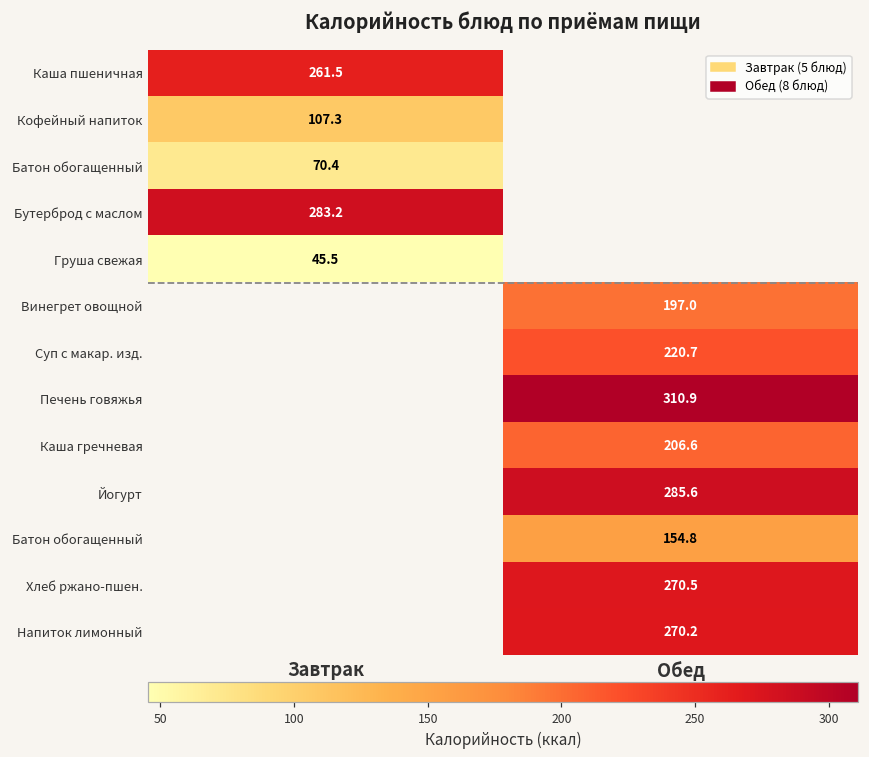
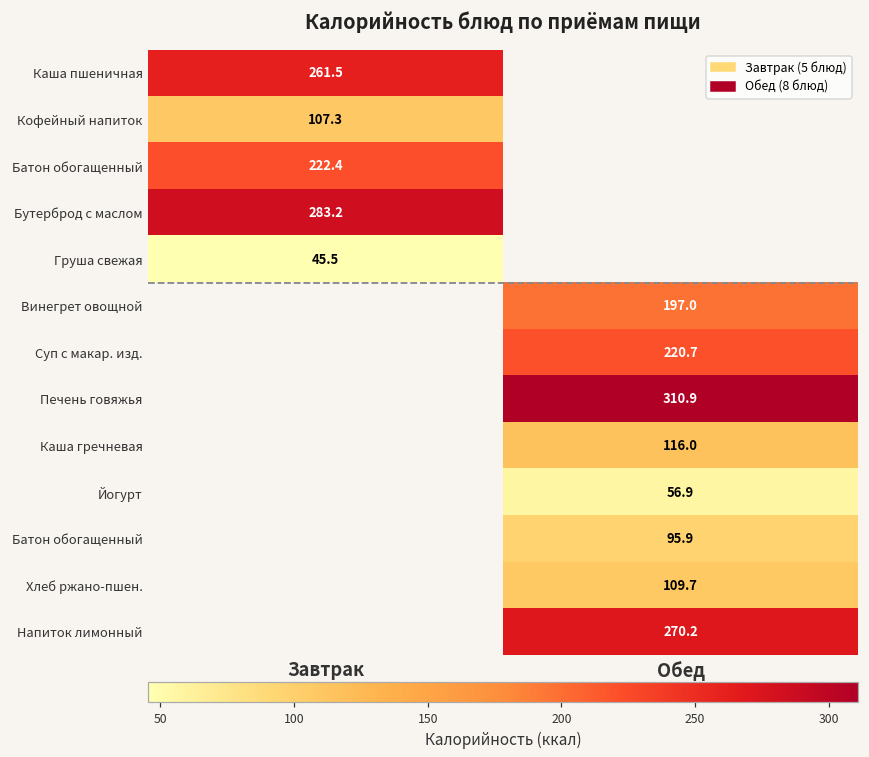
Батон обогащенный, Завтрак: 70.4 -> 222.4
Каша гречневая, Обед: 206.6 -> 116.0
Йогурт, Обед: 285.6 -> 56.9
Батон обогащенный, Обед: 154.8 -> 95.9
Хлеб ржано-пшен., Обед: 270.5 -> 109.7
